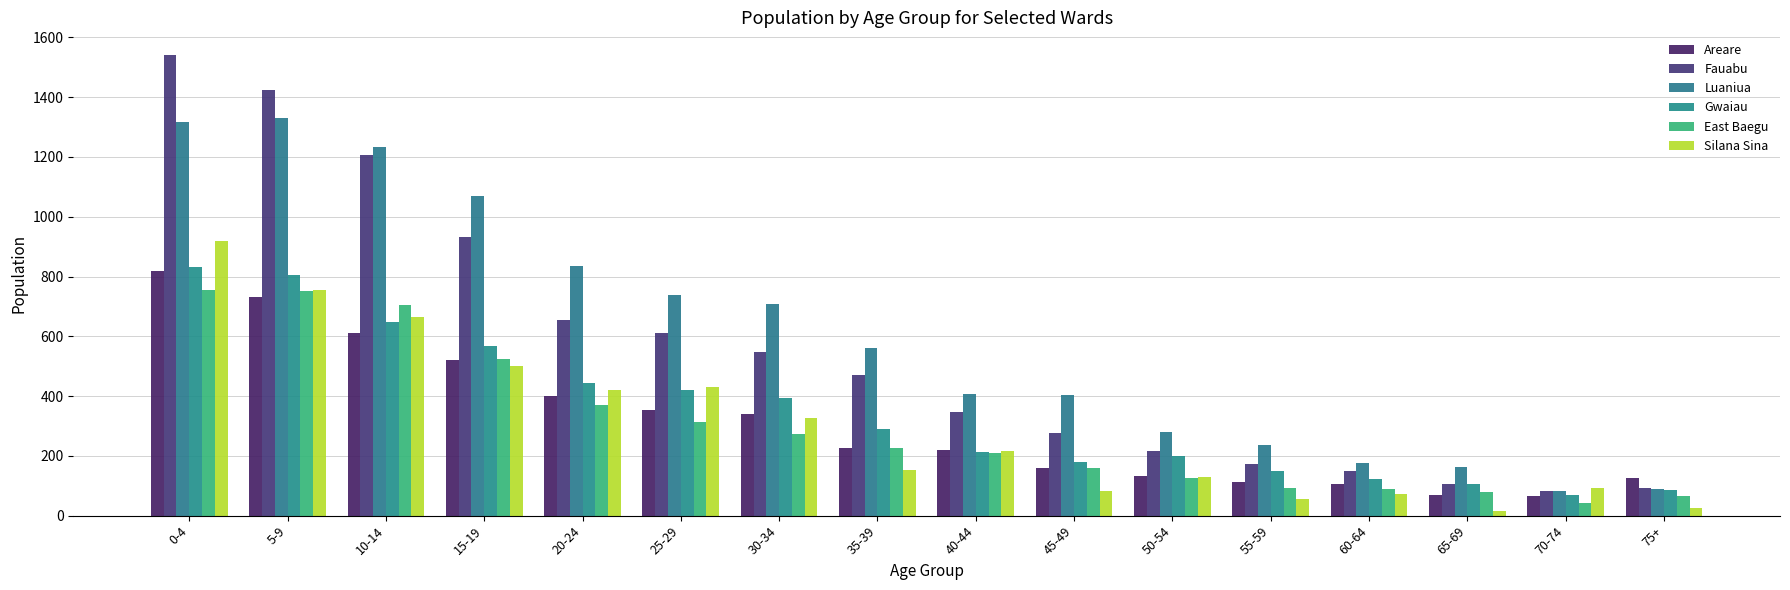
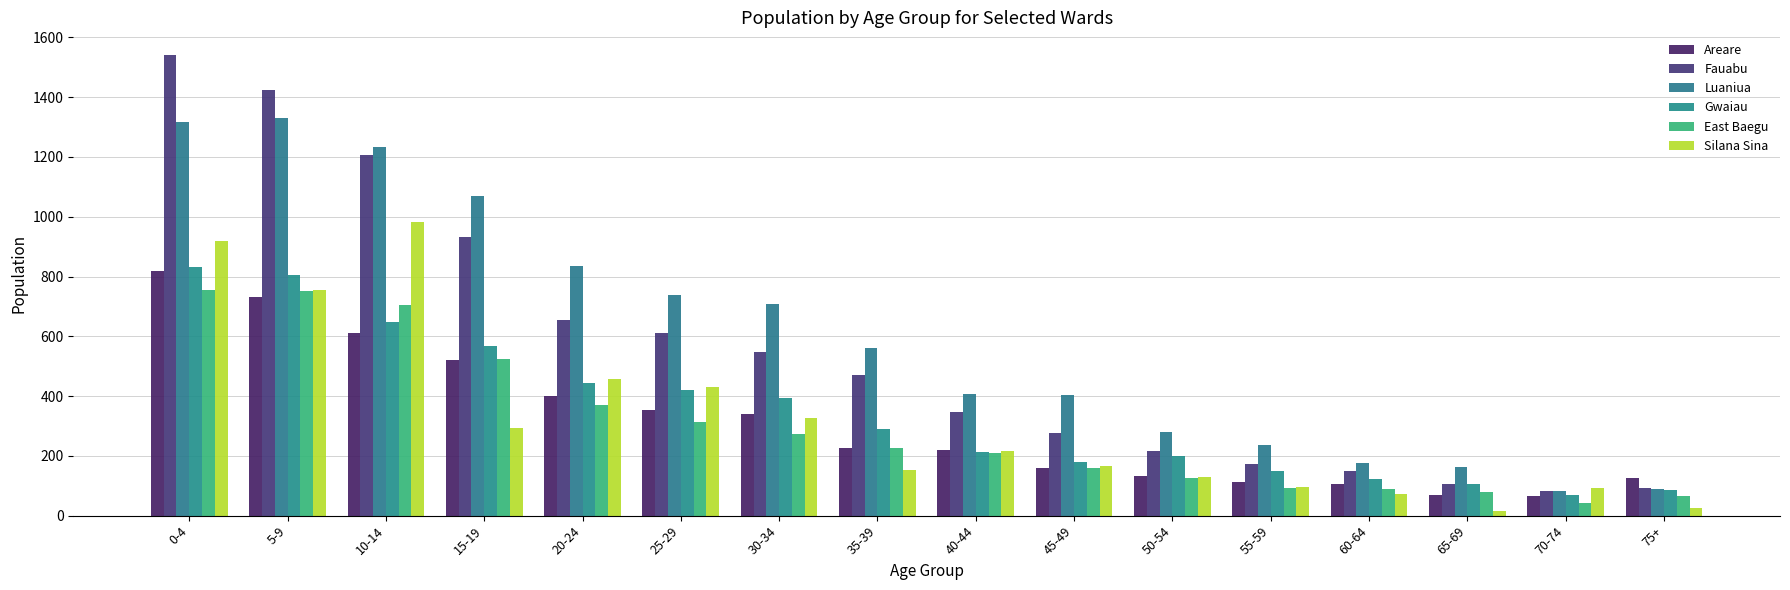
Silana Sina, 10-14: 660 -> 980
Silana Sina, 15-19: 500 -> 290
Silana Sina, 20-24: 420 -> 460
Silana Sina, 45-49: 80 -> 170
Silana Sina, 55-59: 60 -> 100
